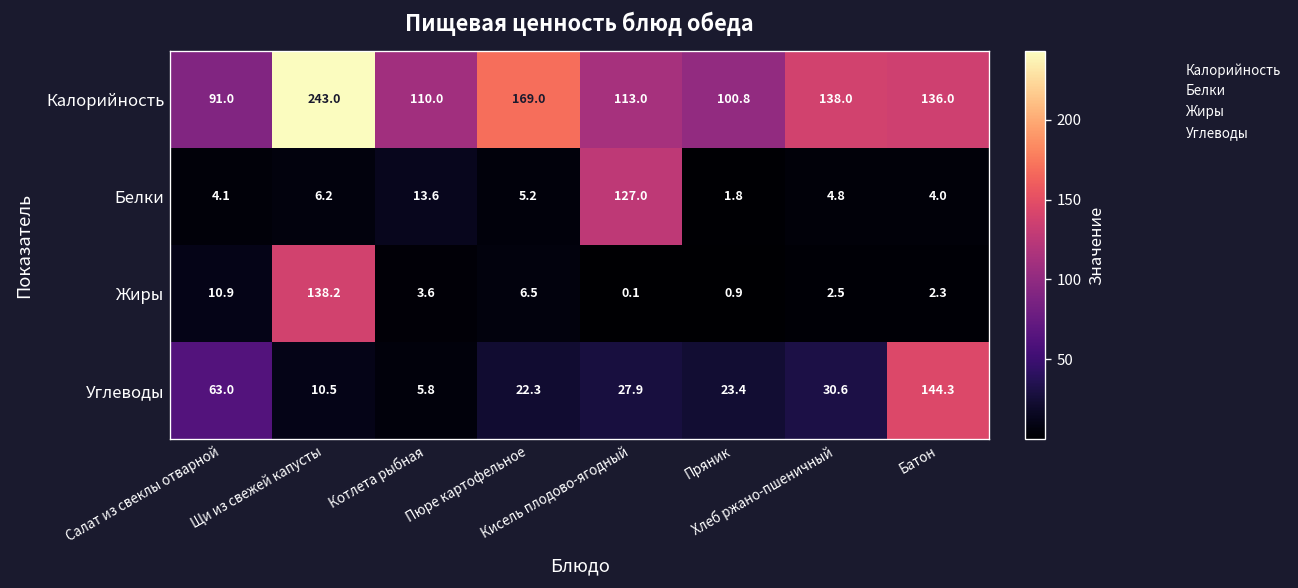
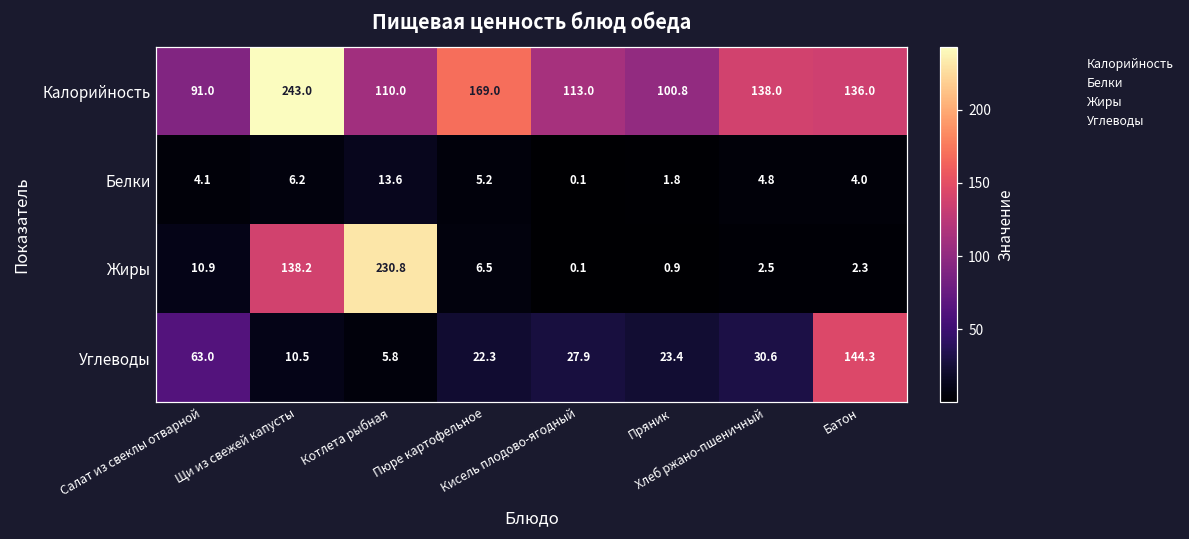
Белки, Кисель плодово-ягодный: 127.0 -> 0.1
Жиры, Котлета рыбная: 3.6 -> 230.8
